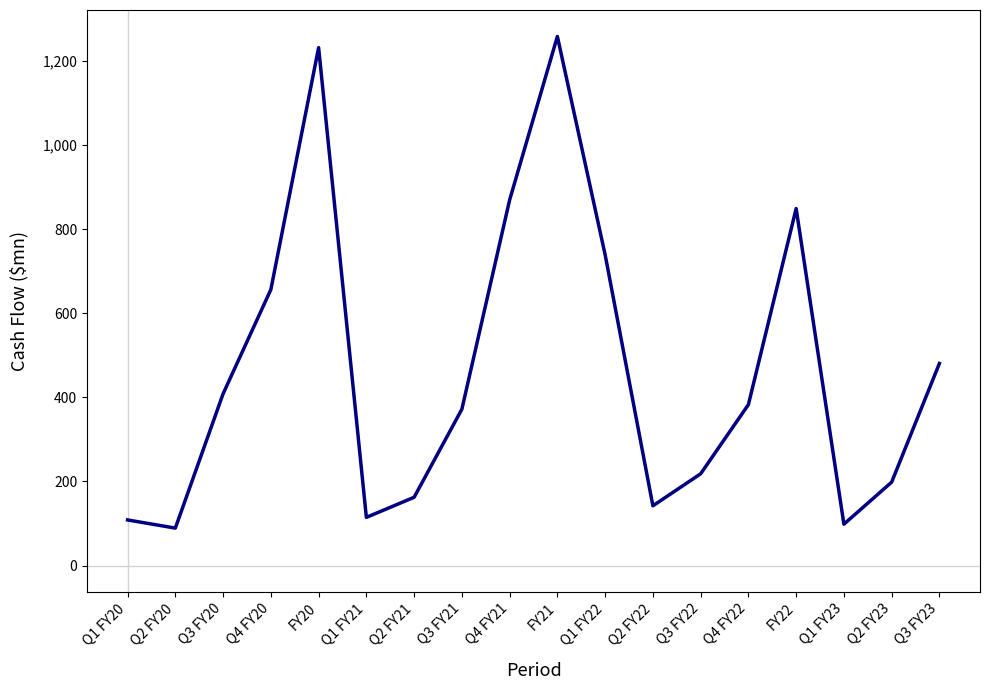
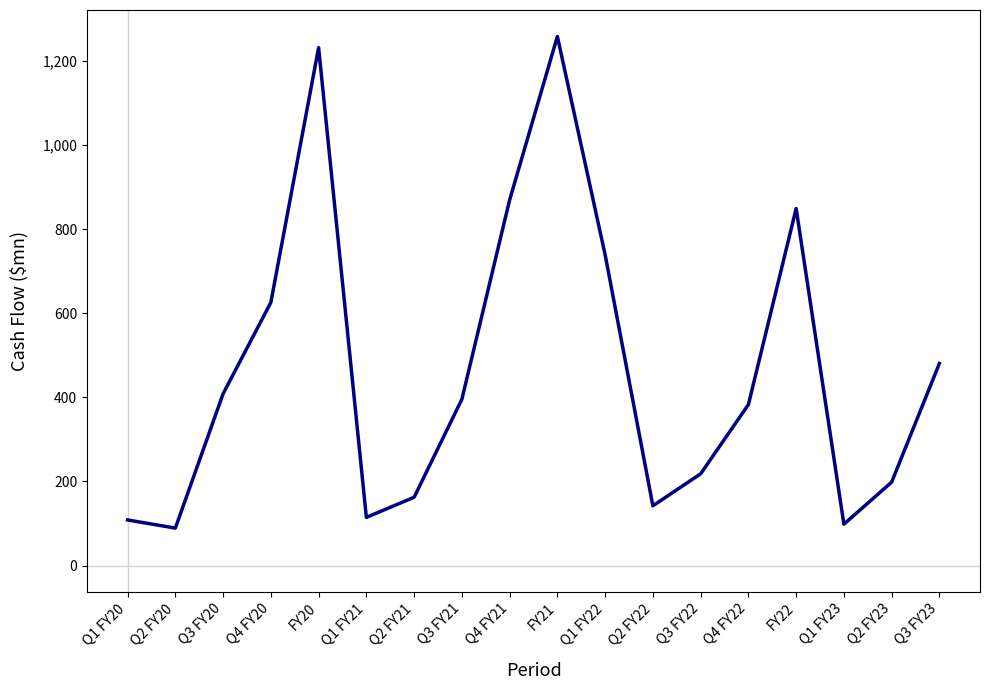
Q4 FY20: 660 -> 630
Q3 FY21: 370 -> 400
